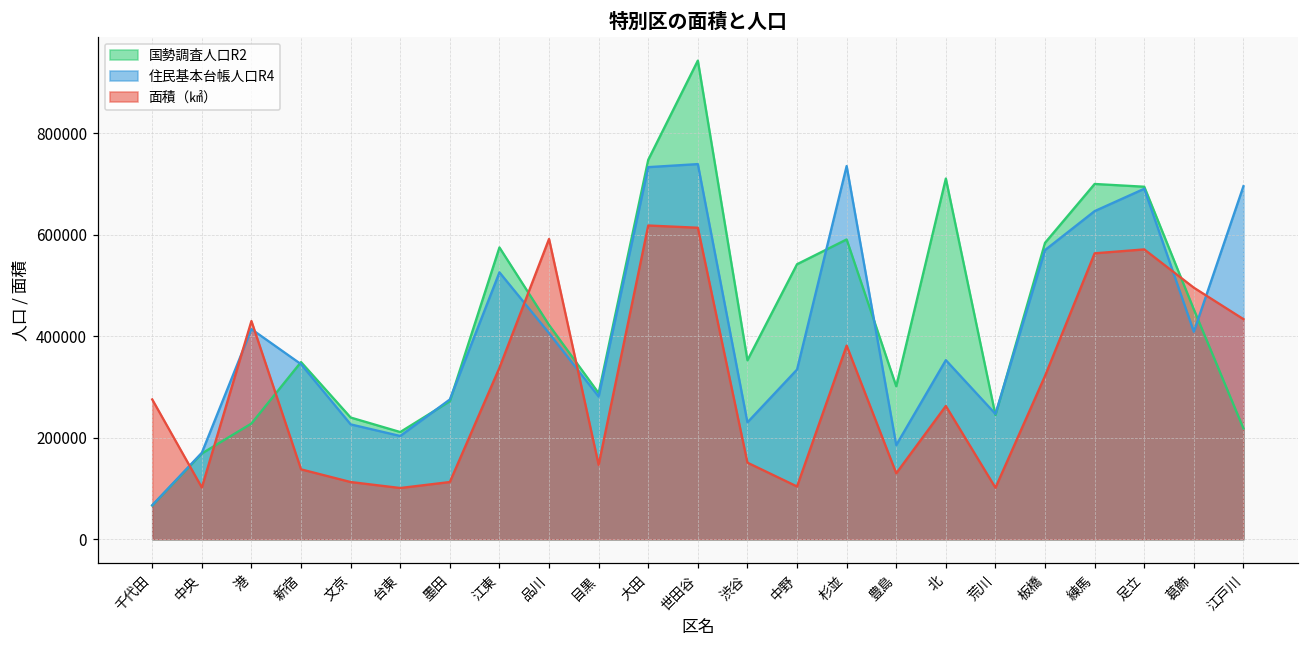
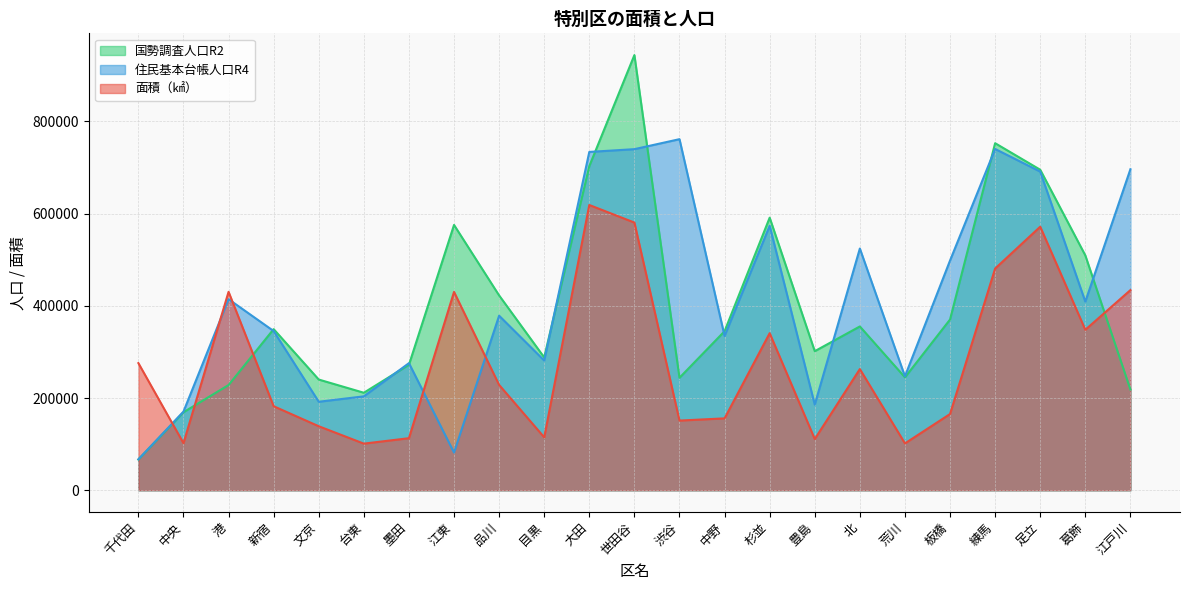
面積（㎢）, 新宿: 140000 -> 180000
住民基本台帳人口R4, 文京: 230000 -> 190000
面積（㎢）, 文京: 110000 -> 140000
住民基本台帳人口R4, 江東: 530000 -> 80000
面積（㎢）, 江東: 340000 -> 430000
住民基本台帳人口R4, 品川: 410000 -> 380000
面積（㎢）, 品川: 590000 -> 230000
面積（㎢）, 目黒: 150000 -> 110000
国勢調査人口R2, 大田: 750000 -> 700000
面積（㎢）, 世田谷: 610000 -> 580000
国勢調査人口R2, 渋谷: 350000 -> 240000
住民基本台帳人口R4, 渋谷: 230000 -> 760000
国勢調査人口R2, 中野: 540000 -> 340000
面積（㎢）, 中野: 100000 -> 160000
住民基本台帳人口R4, 杉並: 740000 -> 570000
面積（㎢）, 杉並: 380000 -> 340000
面積（㎢）, 豊島: 130000 -> 110000
国勢調査人口R2, 北: 710000 -> 360000
住民基本台帳人口R4, 北: 350000 -> 520000
国勢調査人口R2, 板橋: 580000 -> 370000
住民基本台帳人口R4, 板橋: 570000 -> 500000
面積（㎢）, 板橋: 320000 -> 170000
国勢調査人口R2, 練馬: 700000 -> 750000
住民基本台帳人口R4, 練馬: 650000 -> 740000
面積（㎢）, 練馬: 560000 -> 480000
国勢調査人口R2, 葛飾: 450000 -> 510000
面積（㎢）, 葛飾: 500000 -> 350000
